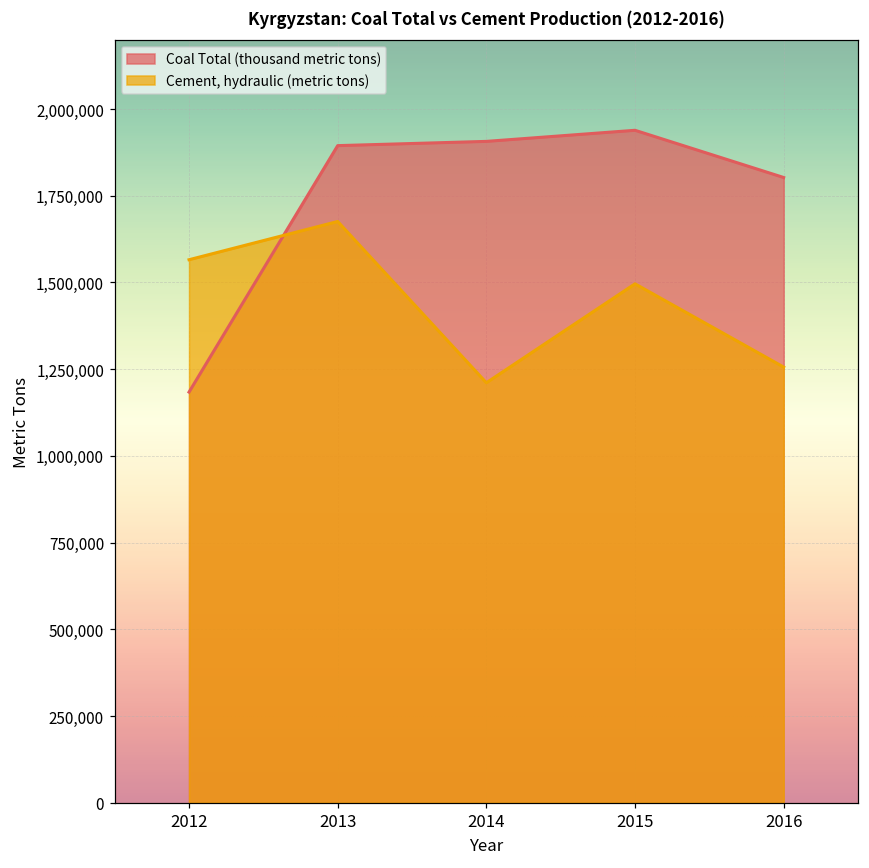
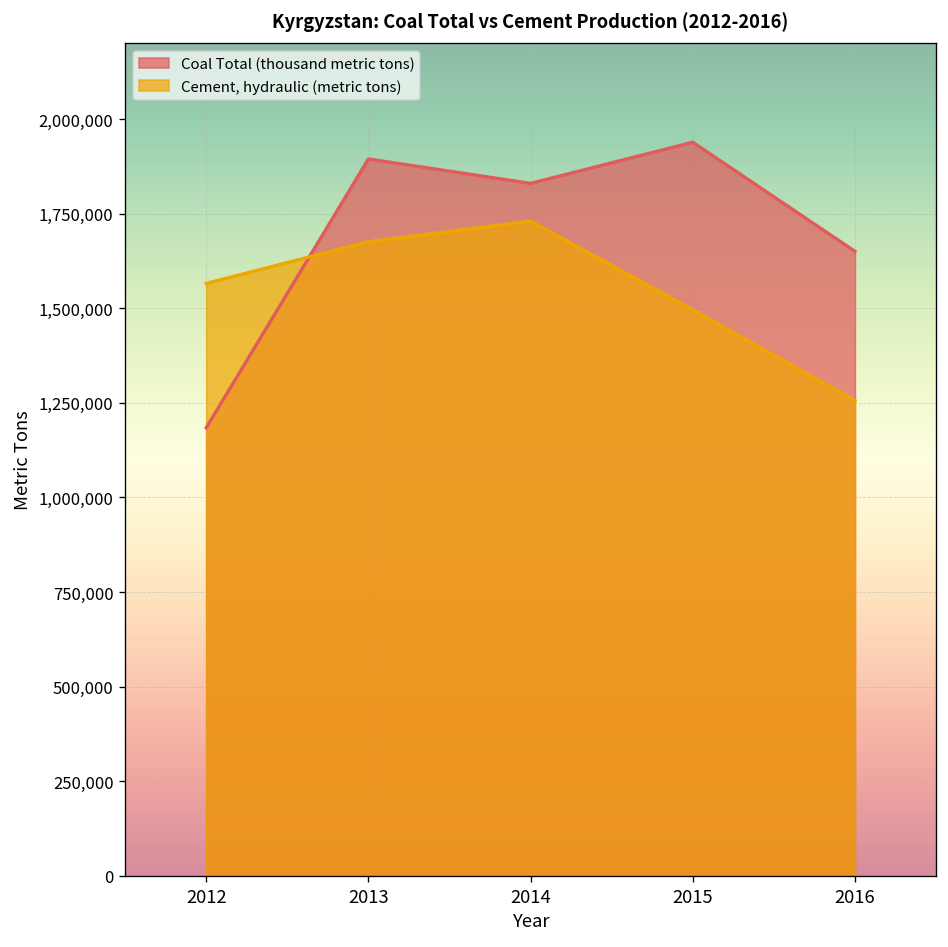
Coal Total (thousand metric tons), 2014: 1,910,000 -> 1,830,000
Cement, hydraulic (metric tons), 2014: 1,210,000 -> 1,730,000
Coal Total (thousand metric tons), 2016: 1,800,000 -> 1,650,000
